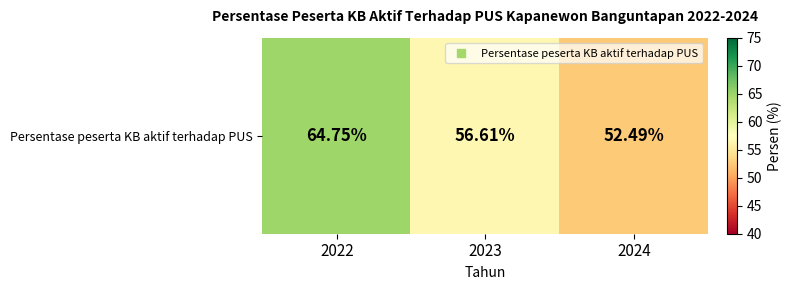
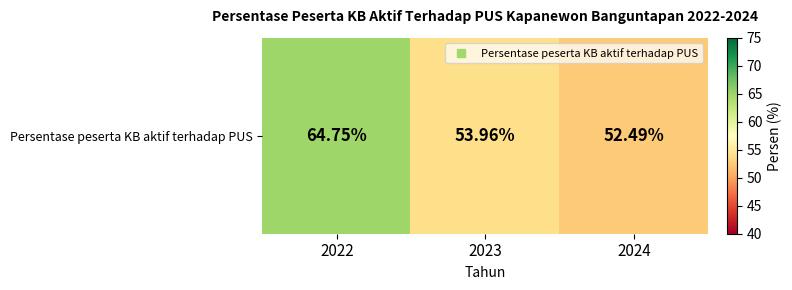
Persentase peserta KB aktif terhadap PUS, 2023: 56.61% -> 53.96%
